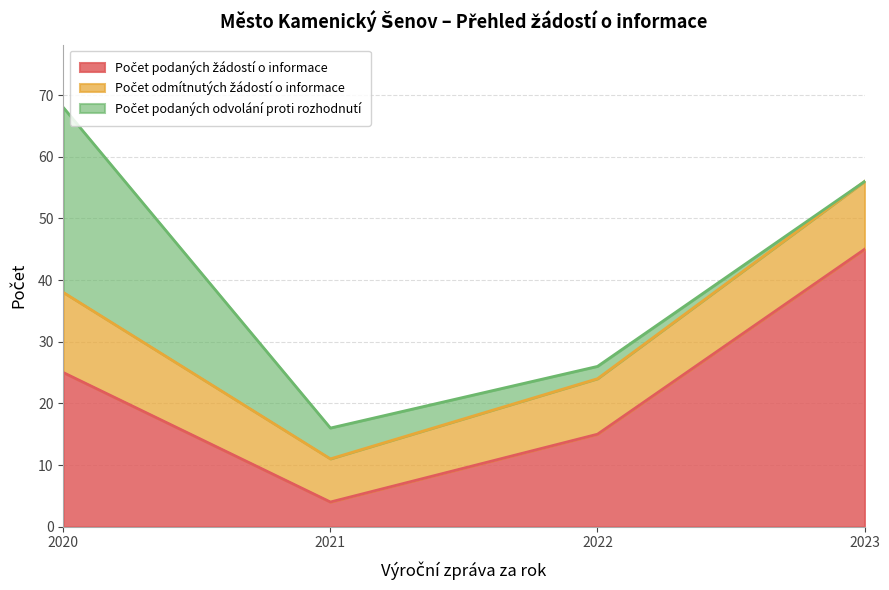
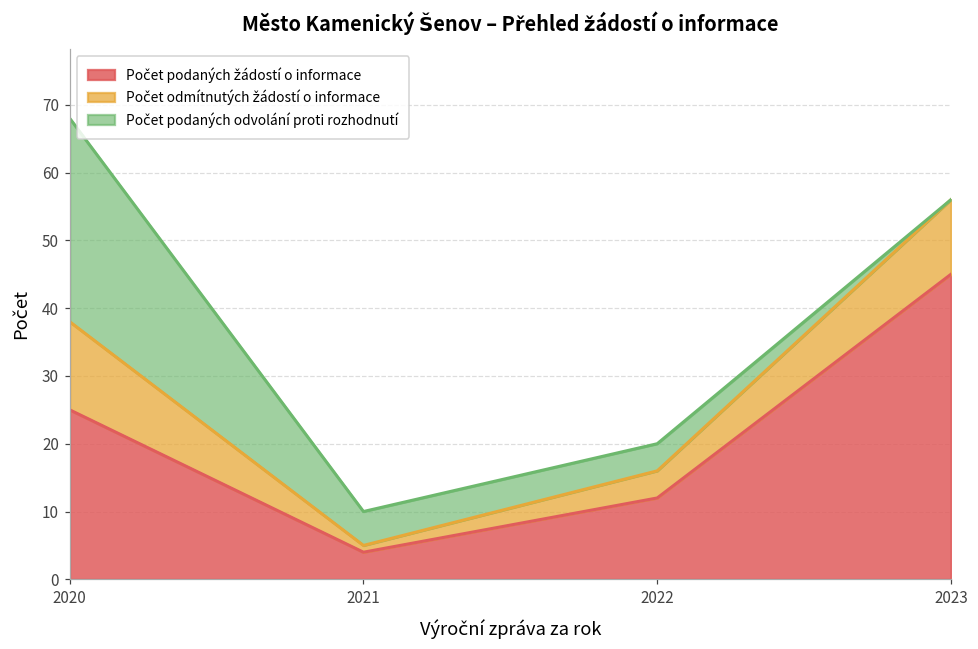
Počet odmítnutých žádostí o informace, 2021: 7 -> 1
Počet podaných žádostí o informace, 2022: 15 -> 12
Počet odmítnutých žádostí o informace, 2022: 9 -> 4
Počet podaných odvolání proti rozhodnutí, 2022: 2 -> 4
